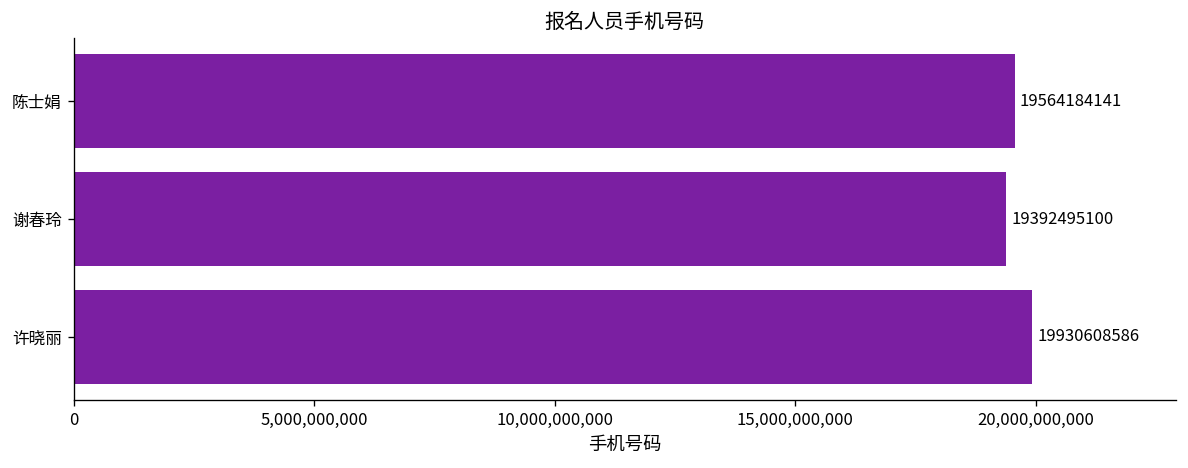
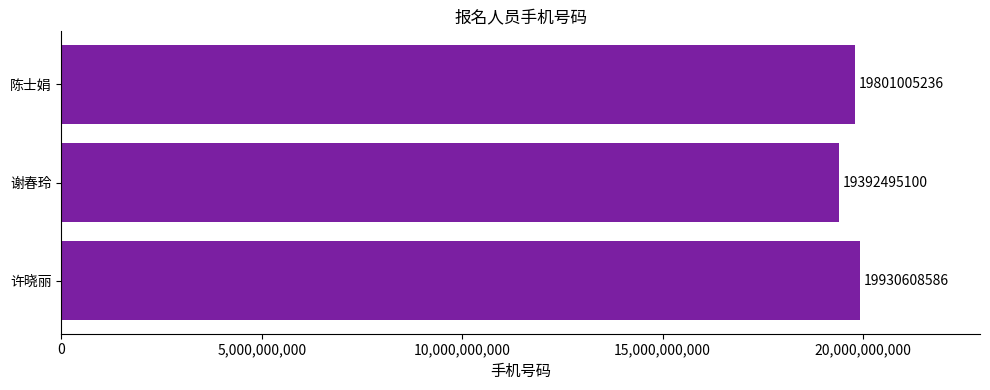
陈士娟: 19564184141 -> 19801005236
